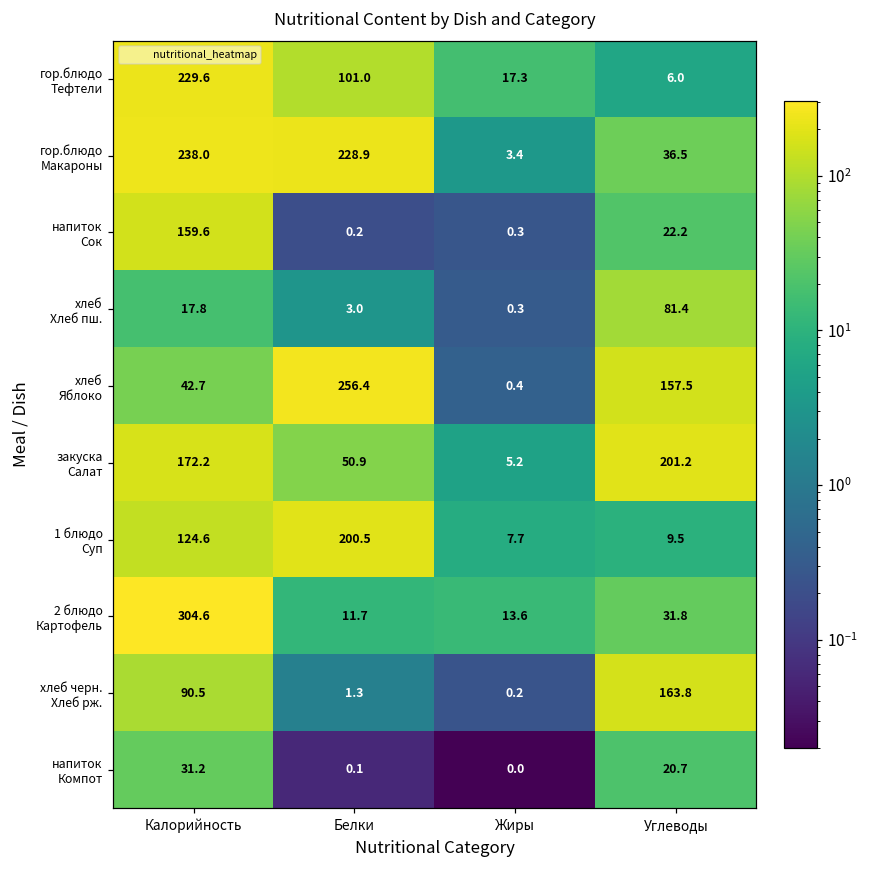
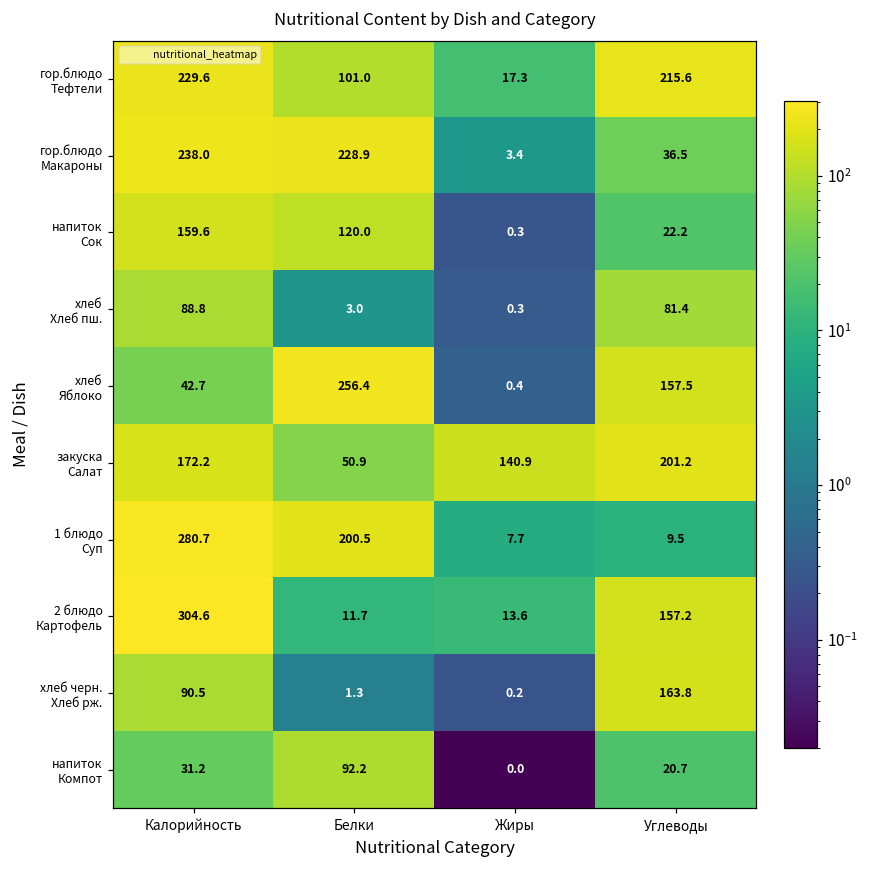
гор.блюдо Тефтели, Углеводы: 6.0 -> 215.6
напиток Сок, Белки: 0.2 -> 120.0
хлеб Хлеб пш., Калорийность: 17.8 -> 88.8
закуска Салат, Жиры: 5.2 -> 140.9
1 блюдо Суп, Калорийность: 124.6 -> 280.7
2 блюдо Картофель, Углеводы: 31.8 -> 157.2
напиток Компот, Белки: 0.1 -> 92.2
